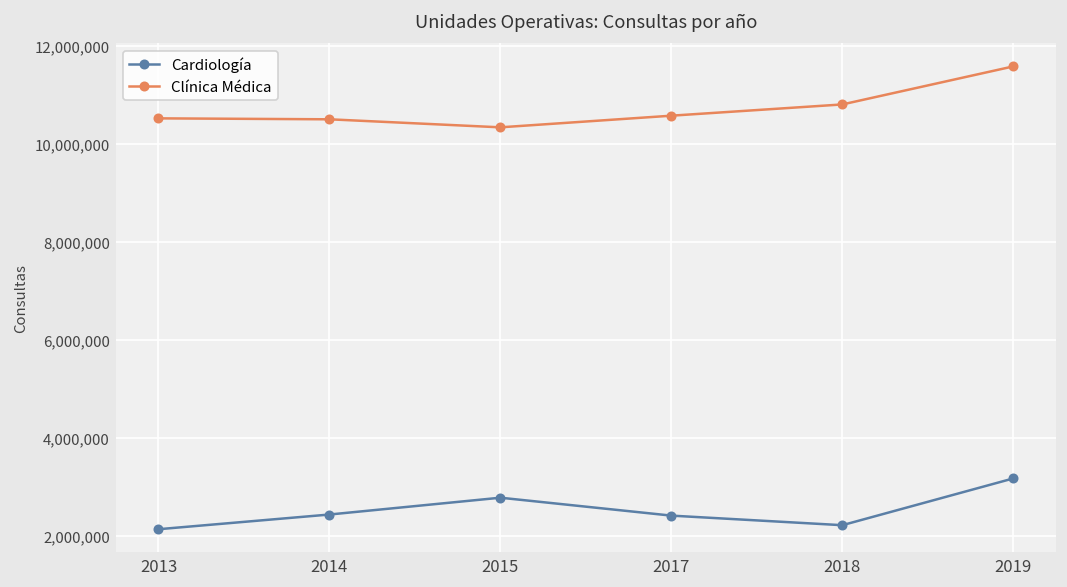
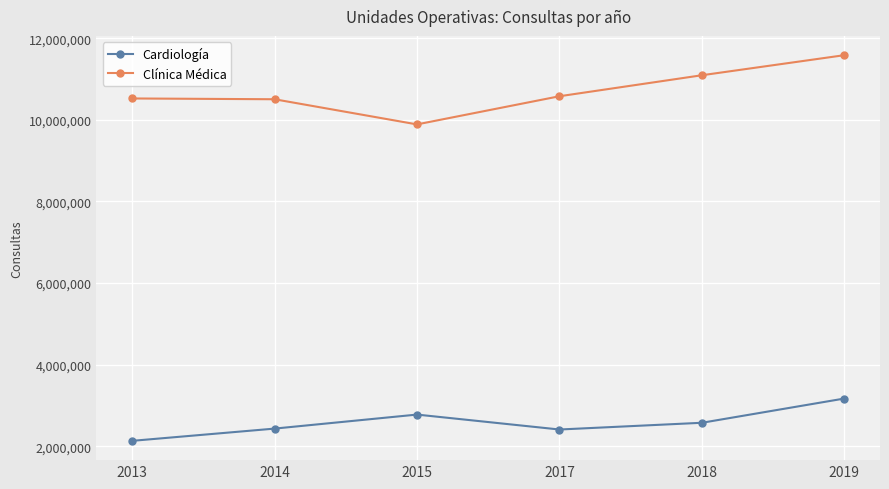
Clínica Médica, 2015: 10,300,000 -> 9,900,000
Cardiología, 2018: 2,200,000 -> 2,600,000
Clínica Médica, 2018: 10,800,000 -> 11,100,000
